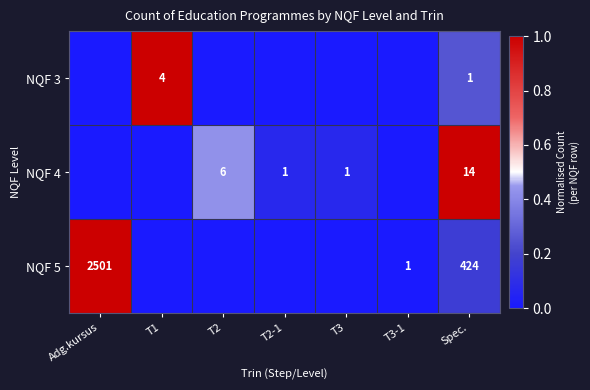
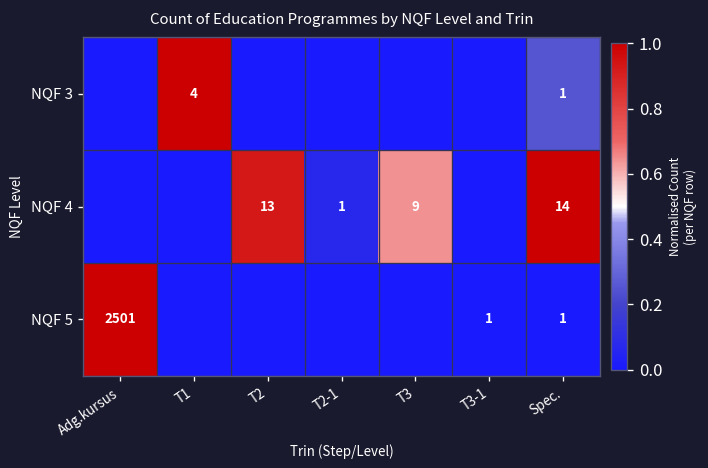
NQF 4, T2: 6 -> 13
NQF 4, T3: 1 -> 9
NQF 5, Spec.: 424 -> 1
